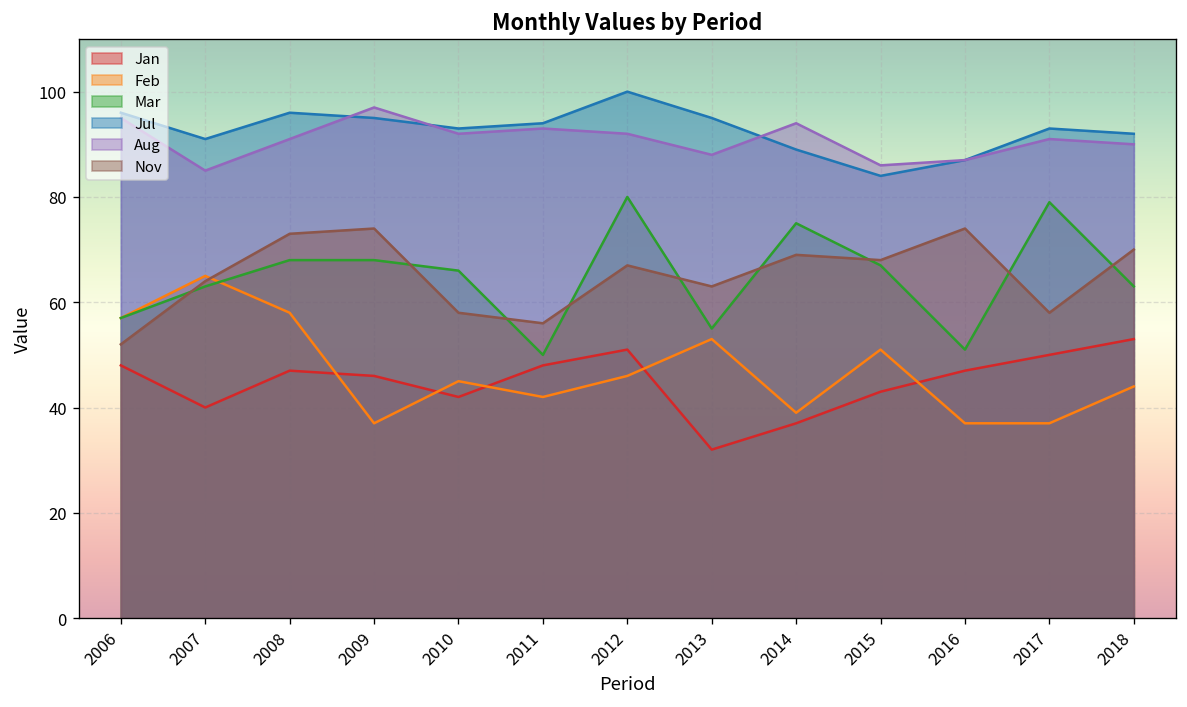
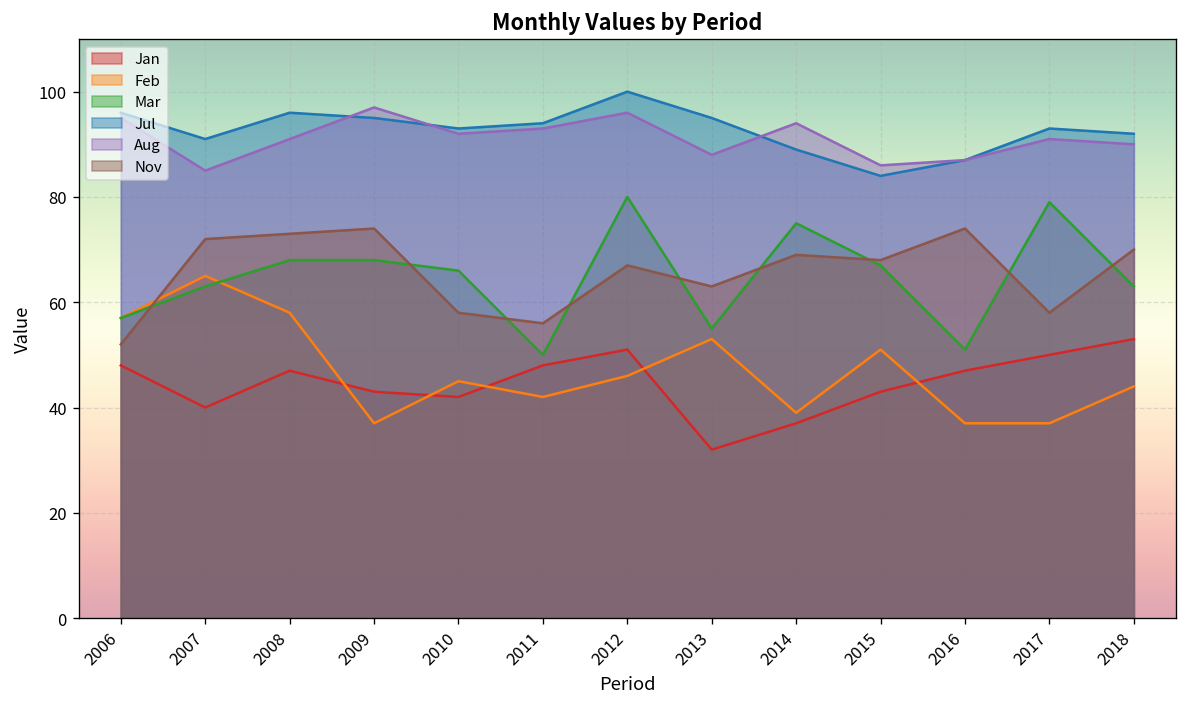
Nov, 2007: 64 -> 72
Jan, 2009: 46 -> 43
Aug, 2012: 92 -> 96
